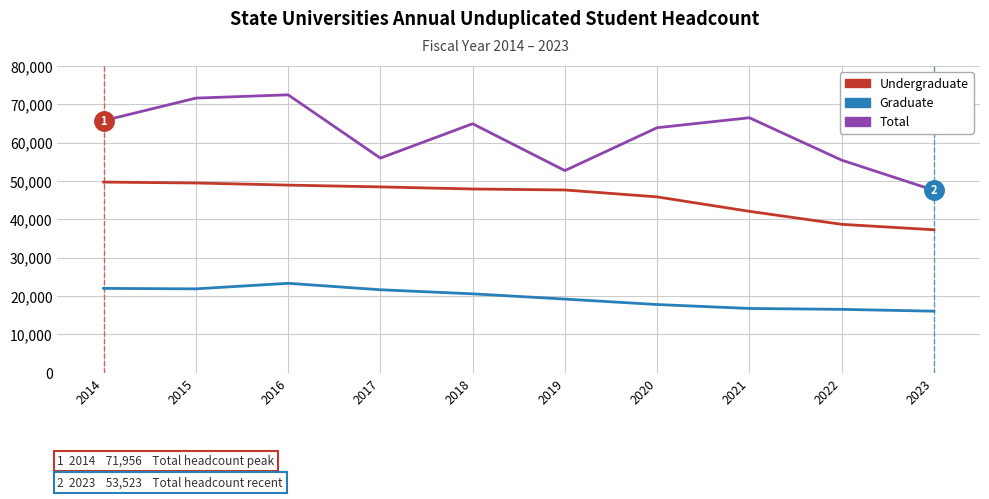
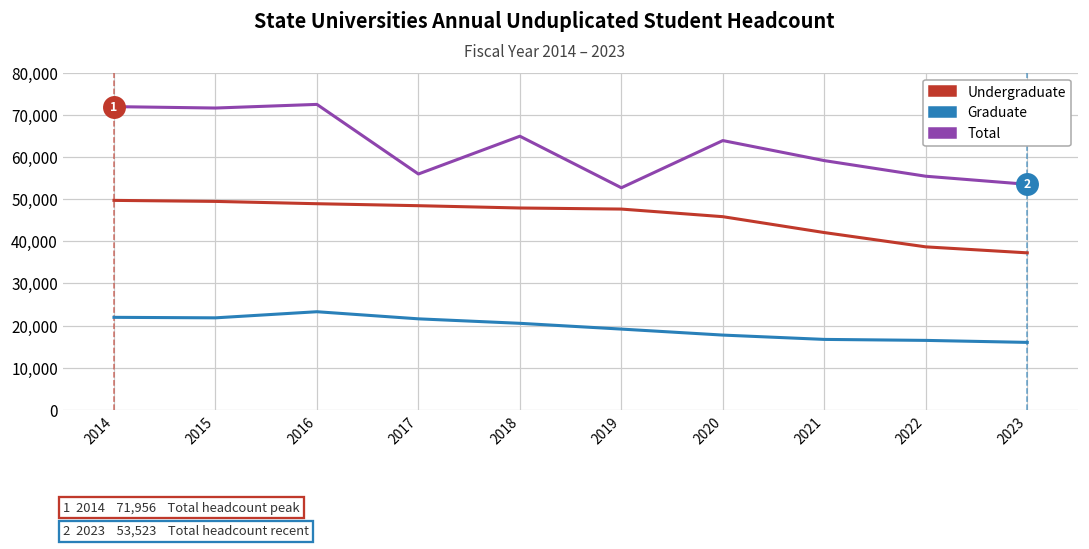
Total, 2014: 66,000 -> 72,000
Total, 2021: 66,000 -> 59,000
Total, 2023: 48,000 -> 54,000
